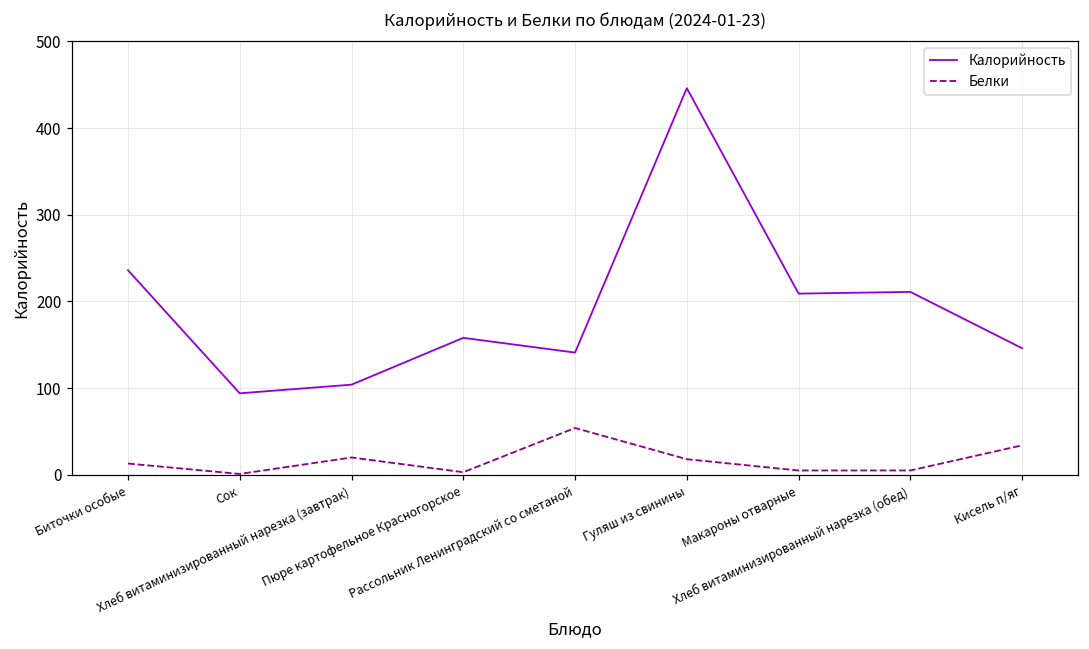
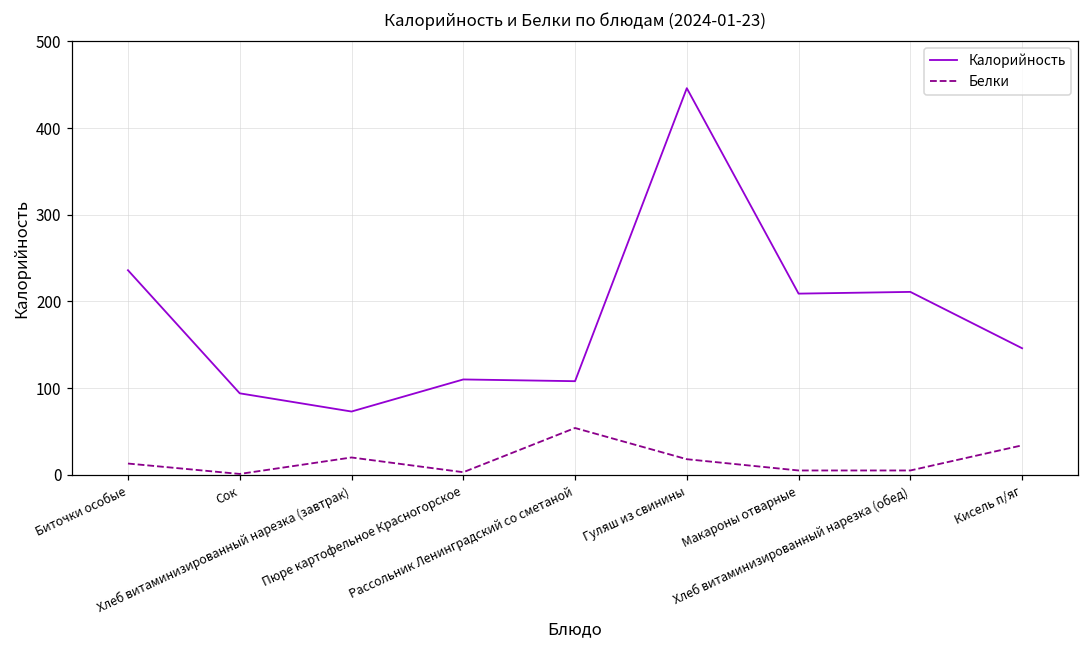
Калорийность, Хлеб витаминизированный нарезка (завтрак): 100 -> 70
Калорийность, Пюре картофельное Красногорское: 160 -> 110
Калорийность, Рассольник Ленинградский со сметаной: 140 -> 110
